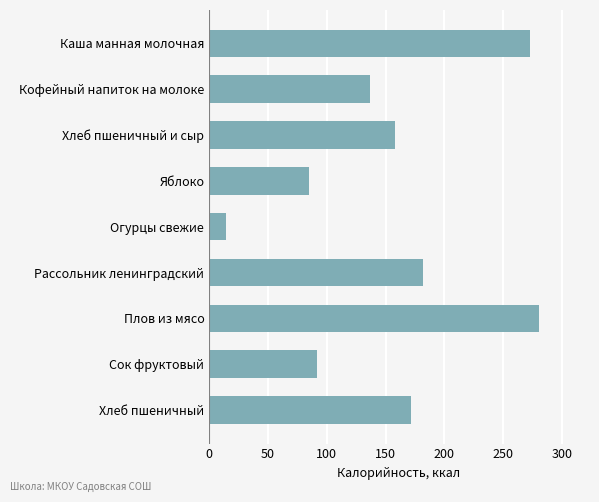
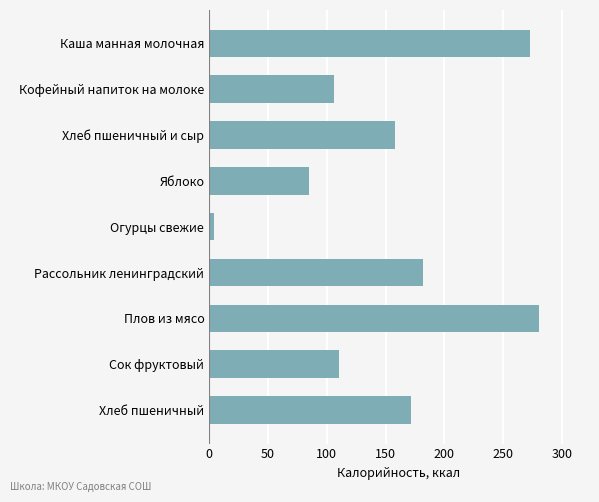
Кофейный напиток на молоке: 137 -> 106
Огурцы свежие: 14 -> 4
Сок фруктовый: 92 -> 110
